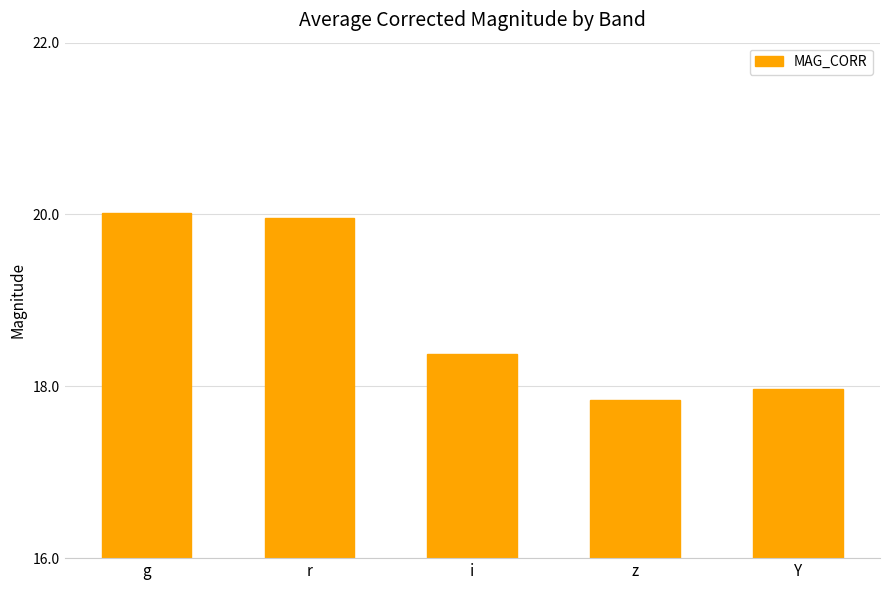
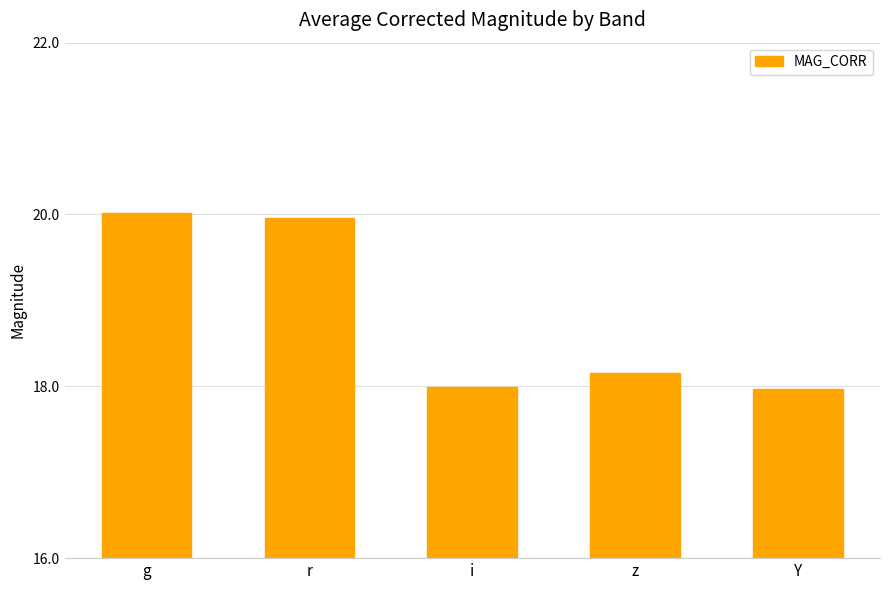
i: 18.4 -> 18.0
z: 17.8 -> 18.1
